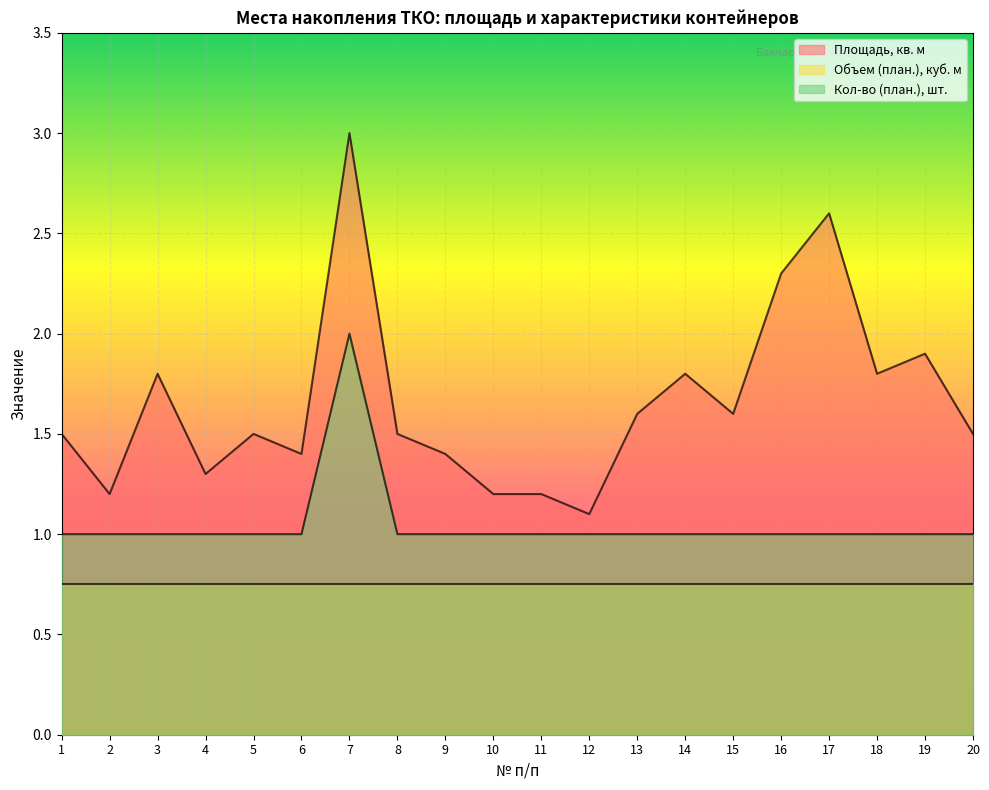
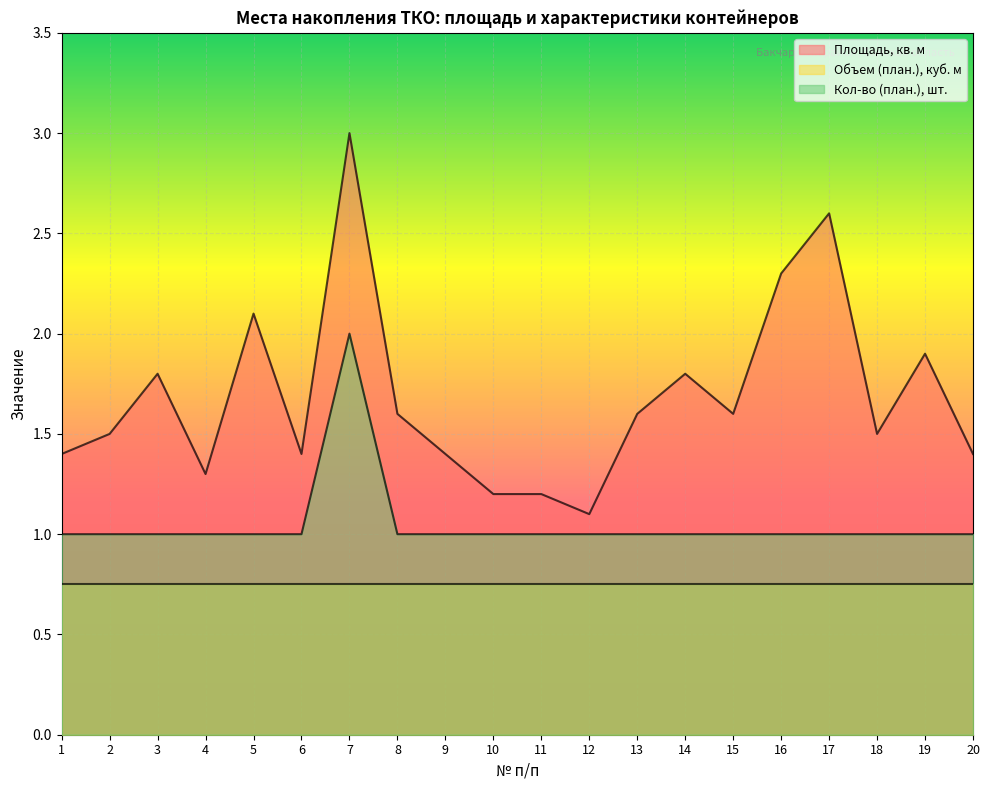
Площадь, кв. м, 1: 1.5 -> 1.4
Площадь, кв. м, 2: 1.2 -> 1.5
Площадь, кв. м, 5: 1.5 -> 2.1
Площадь, кв. м, 8: 1.5 -> 1.6
Площадь, кв. м, 18: 1.8 -> 1.5
Площадь, кв. м, 20: 1.5 -> 1.4
